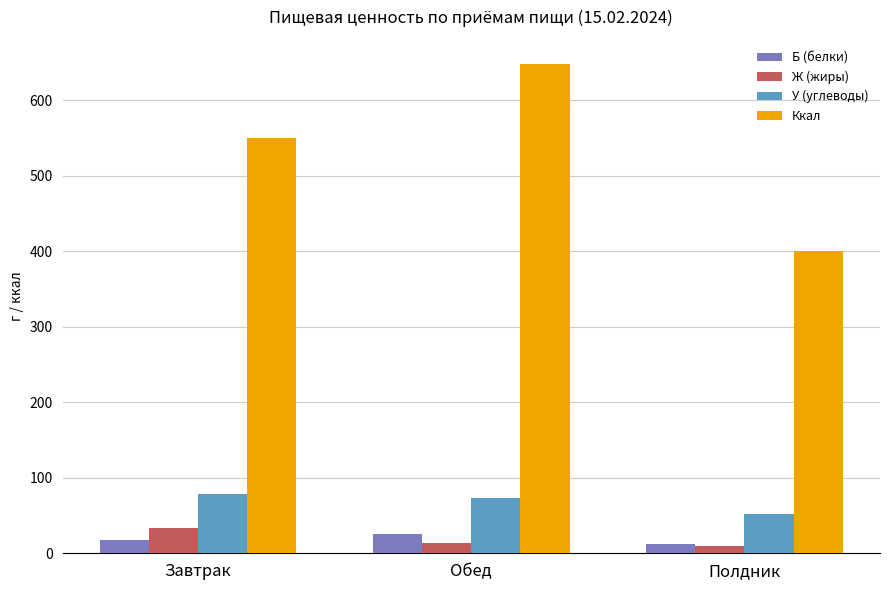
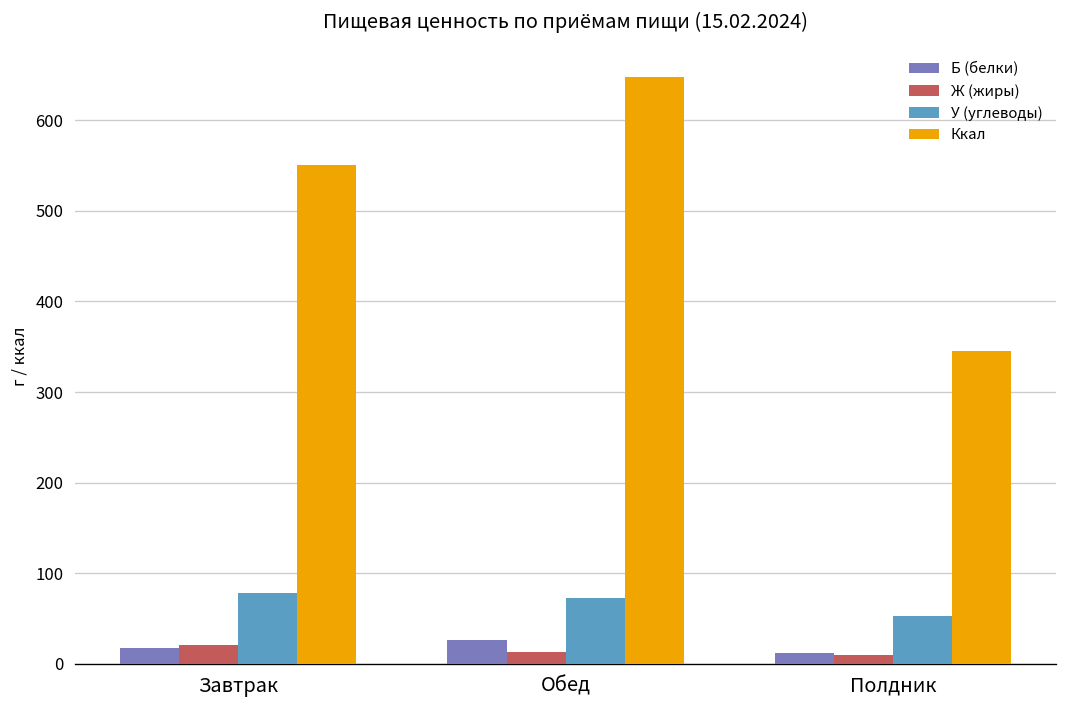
Ж (жиры), Завтрак: 30 -> 20
Ккал, Полдник: 400 -> 350
